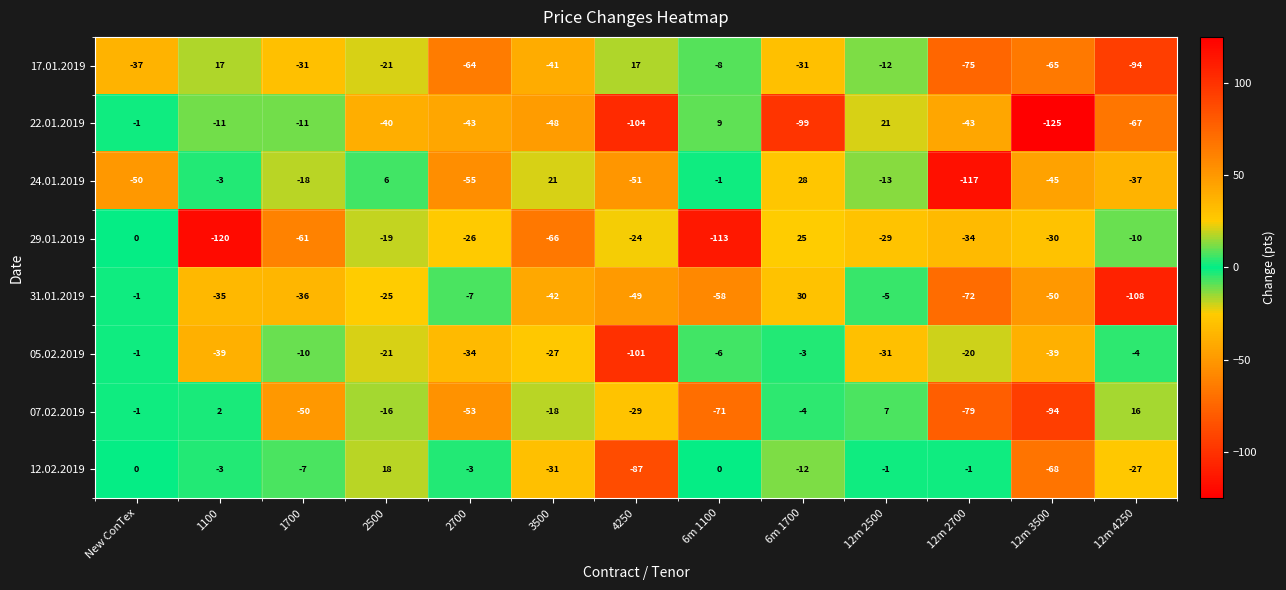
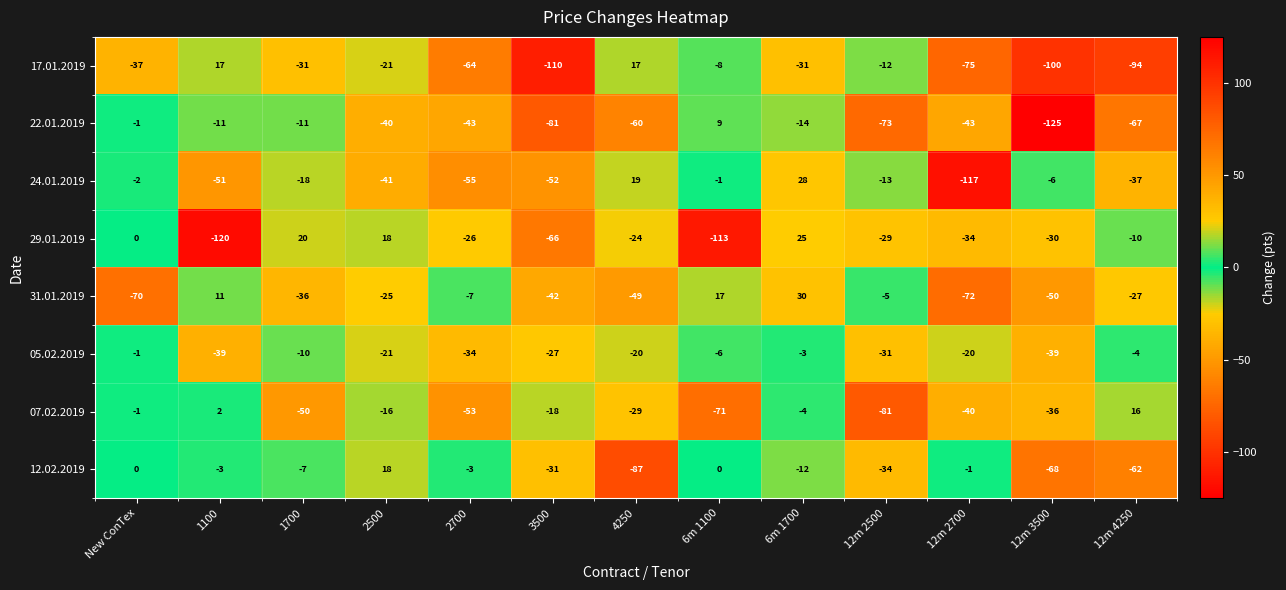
17.01.2019, 3500: -41 -> -110
17.01.2019, 12m 3500: -65 -> -100
22.01.2019, 3500: -48 -> -81
22.01.2019, 4250: -104 -> -60
22.01.2019, 6m 1700: -99 -> -14
22.01.2019, 12m 2500: 21 -> -73
24.01.2019, New ConTex: -50 -> -2
24.01.2019, 1100: -3 -> -51
24.01.2019, 2500: 6 -> -41
24.01.2019, 3500: 21 -> -52
24.01.2019, 4250: -51 -> 19
24.01.2019, 12m 3500: -45 -> -6
29.01.2019, 1700: -61 -> 20
29.01.2019, 2500: -19 -> 18
31.01.2019, New ConTex: -1 -> -70
31.01.2019, 1100: -35 -> 11
31.01.2019, 6m 1100: -58 -> 17
31.01.2019, 12m 4250: -108 -> -27
05.02.2019, 4250: -101 -> -20
07.02.2019, 12m 2500: 7 -> -81
07.02.2019, 12m 2700: -79 -> -40
07.02.2019, 12m 3500: -94 -> -36
12.02.2019, 12m 2500: -1 -> -34
12.02.2019, 12m 4250: -27 -> -62
